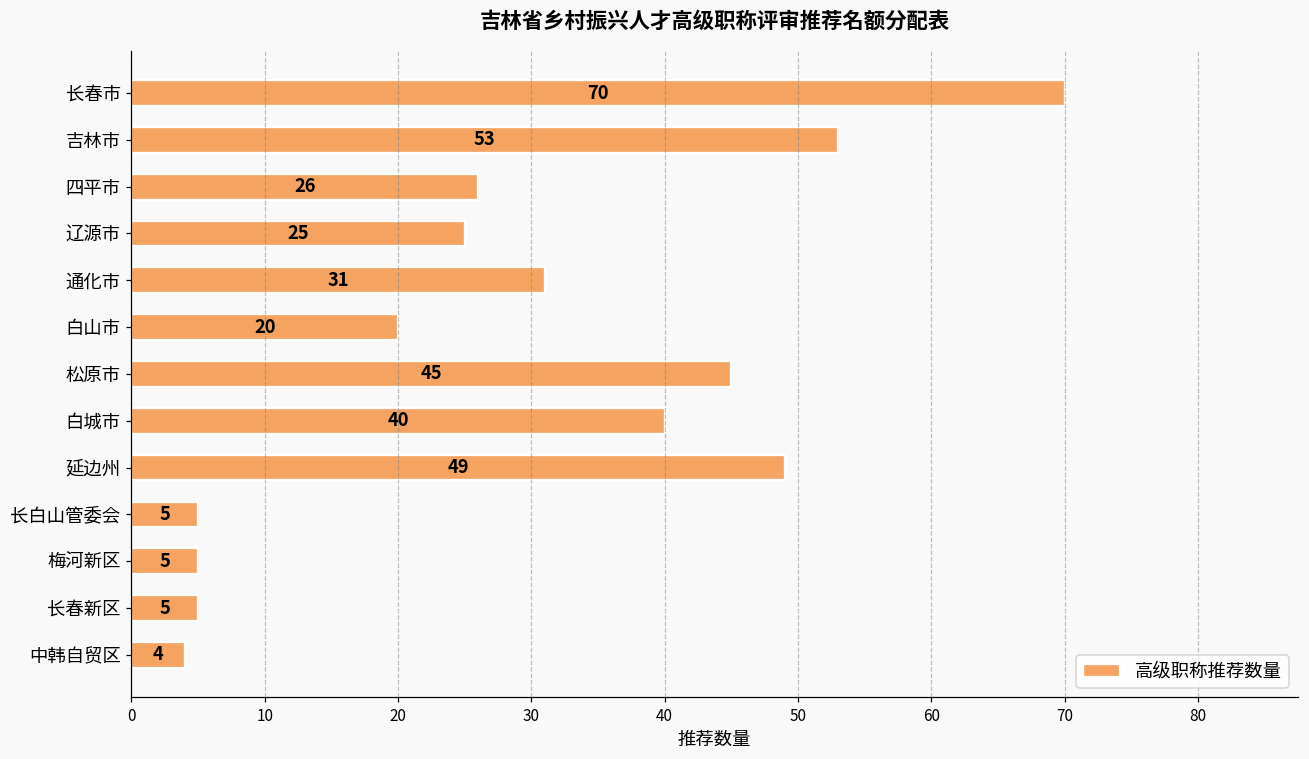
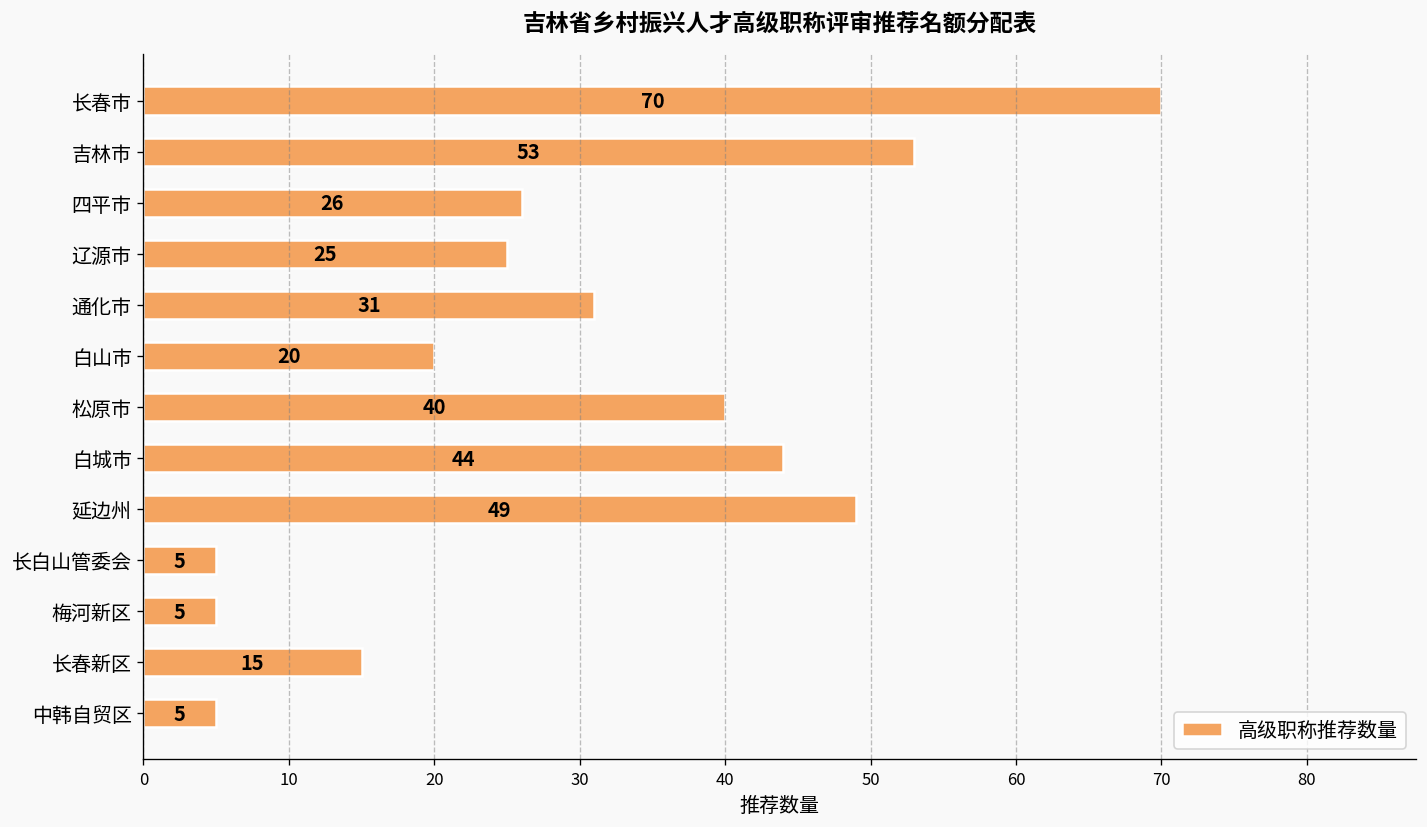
松原市: 45 -> 40
白城市: 40 -> 44
长春新区: 5 -> 15
中韩自贸区: 4 -> 5
